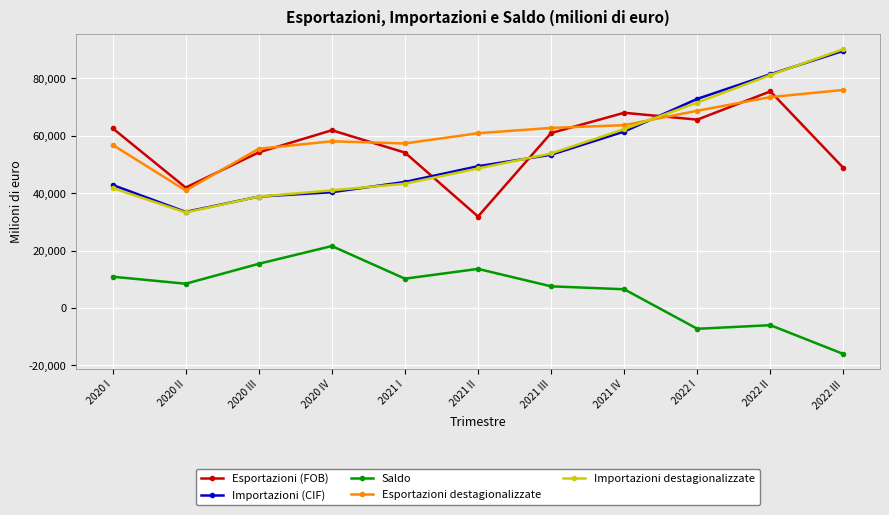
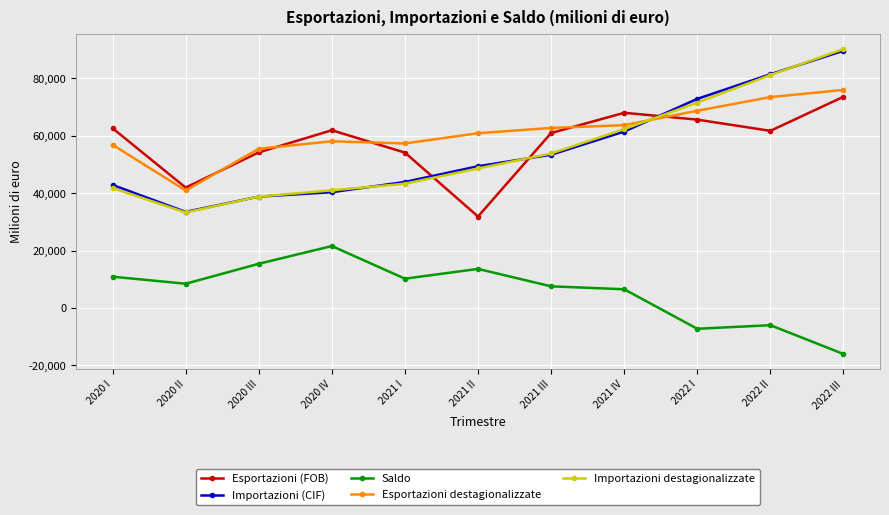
Esportazioni (FOB), 2022 II: 75,000 -> 62,000
Esportazioni (FOB), 2022 III: 49,000 -> 74,000
